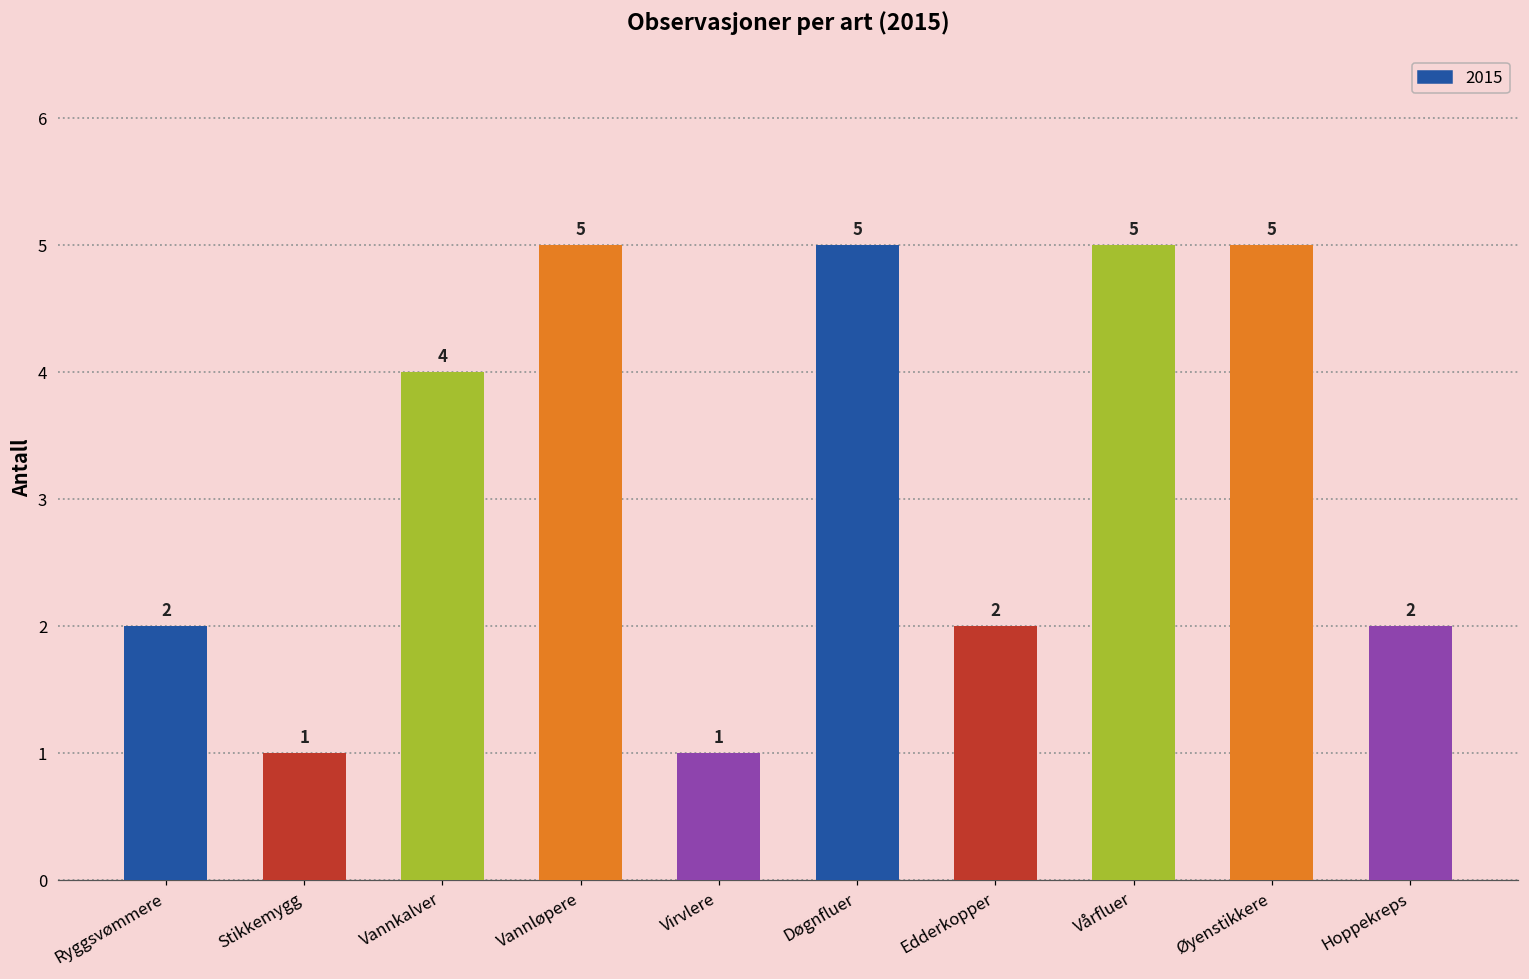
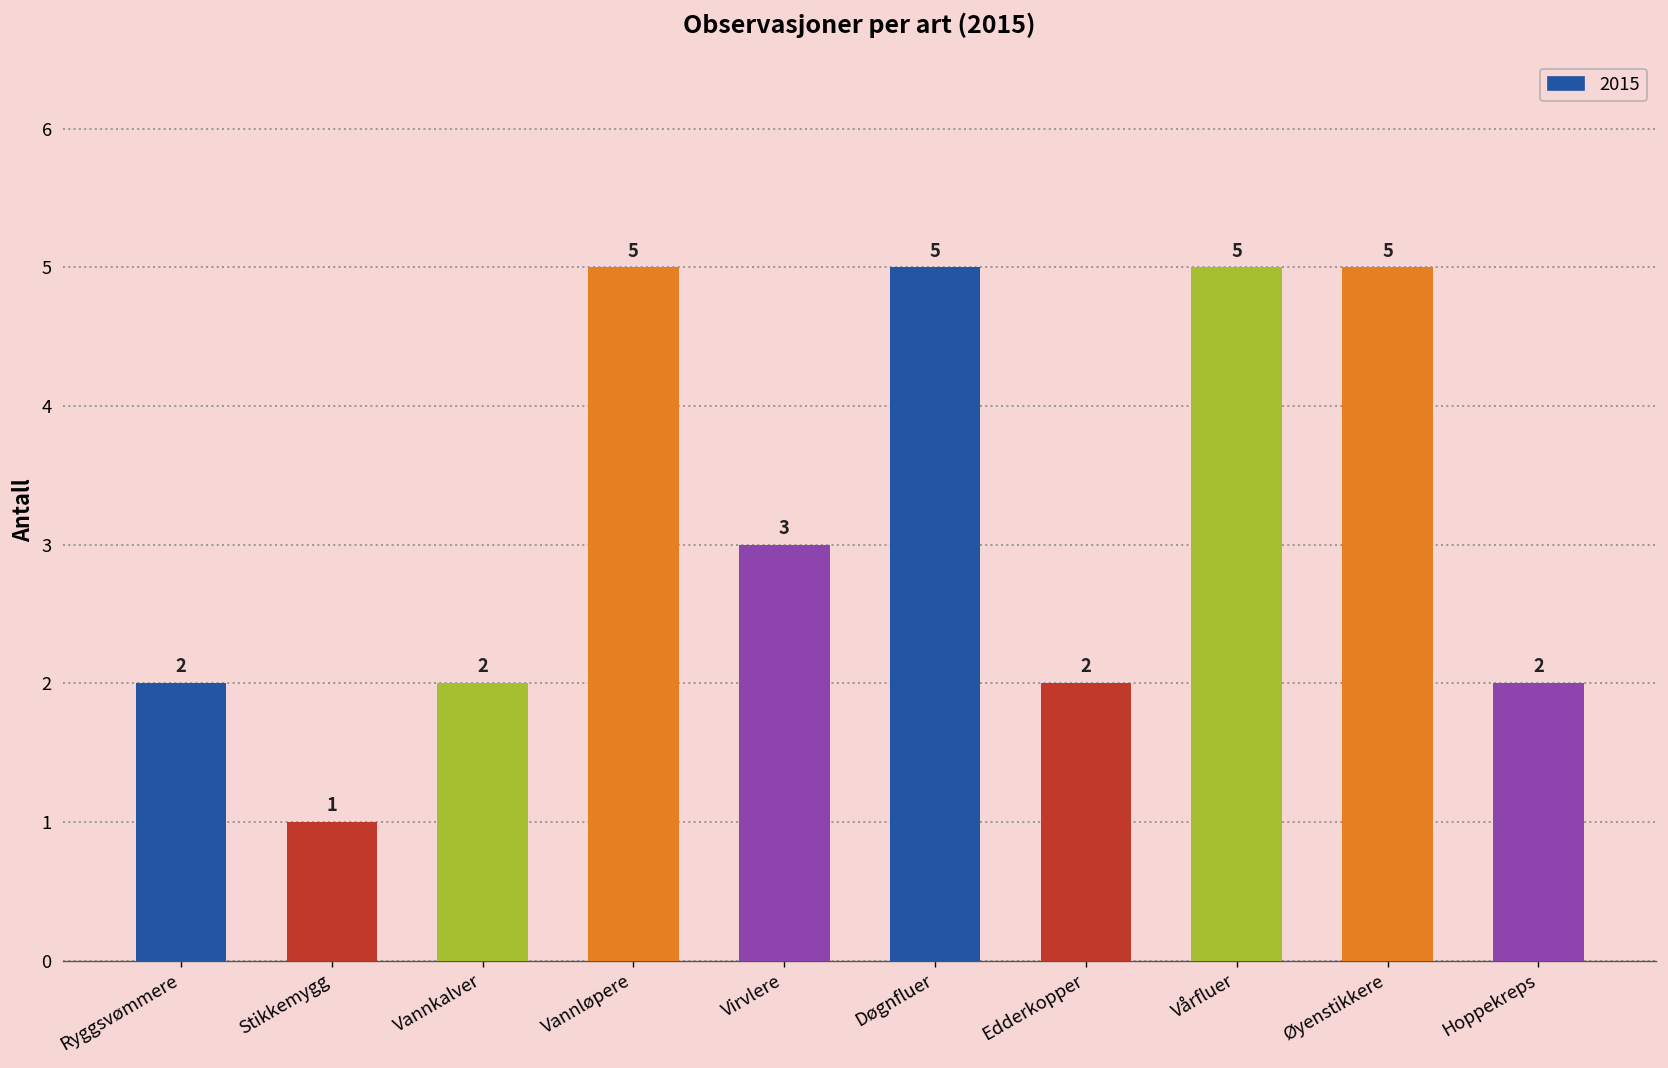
Vannkalver: 4 -> 2
Virvlere: 1 -> 3
